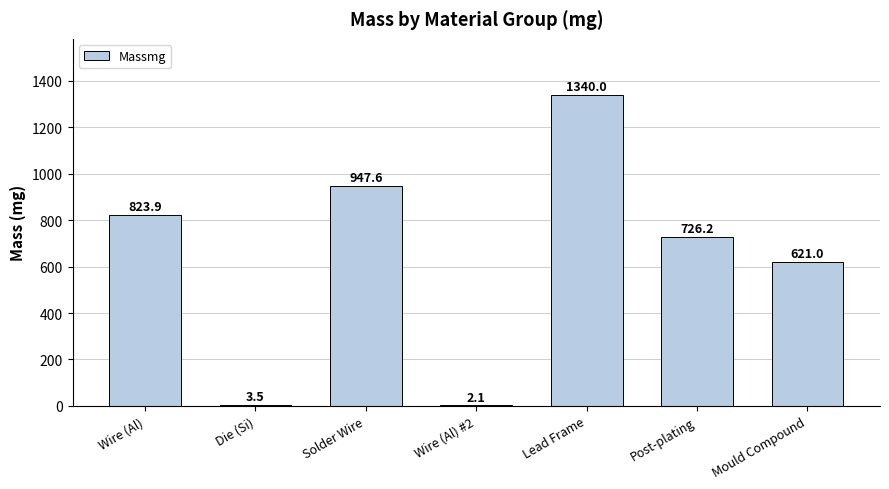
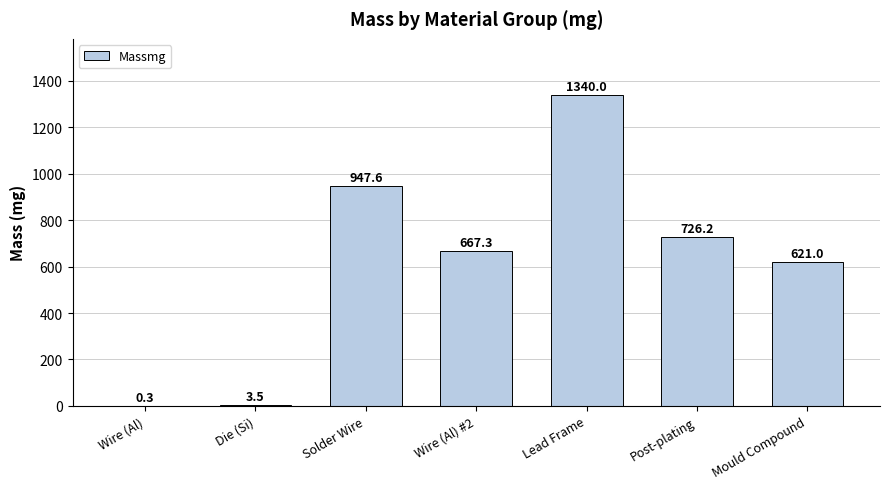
Wire (Al): 823.9 -> 0.3
Wire (Al) #2: 2.1 -> 667.3
